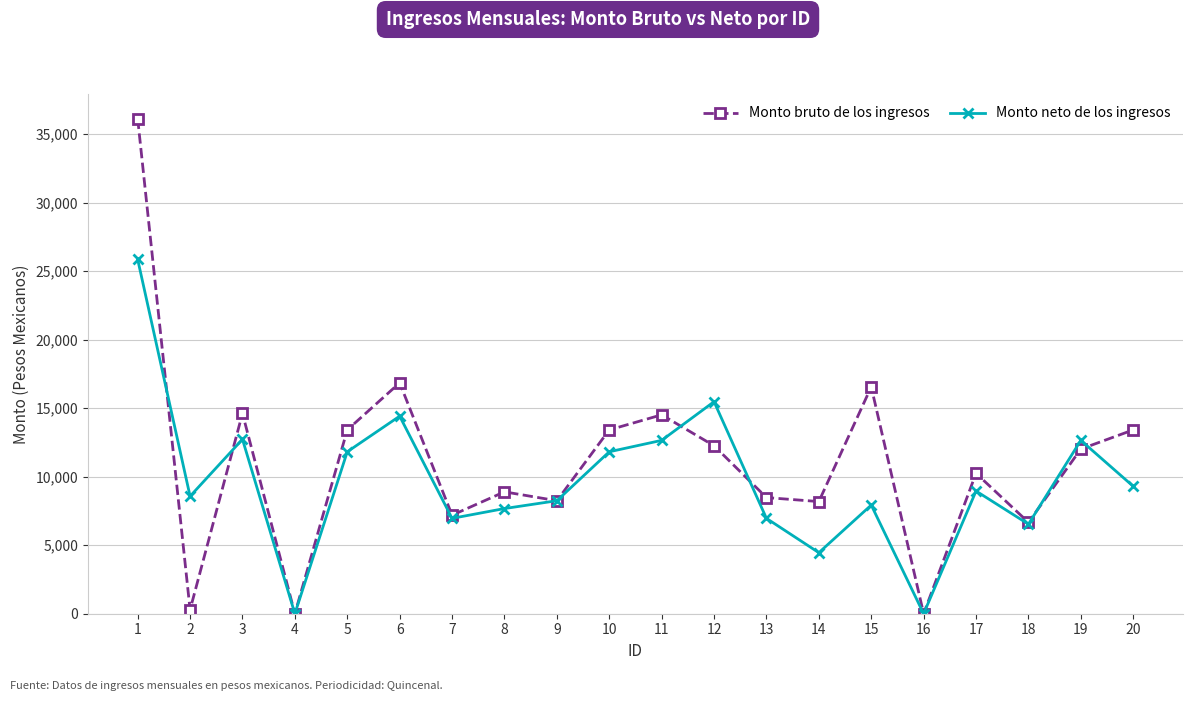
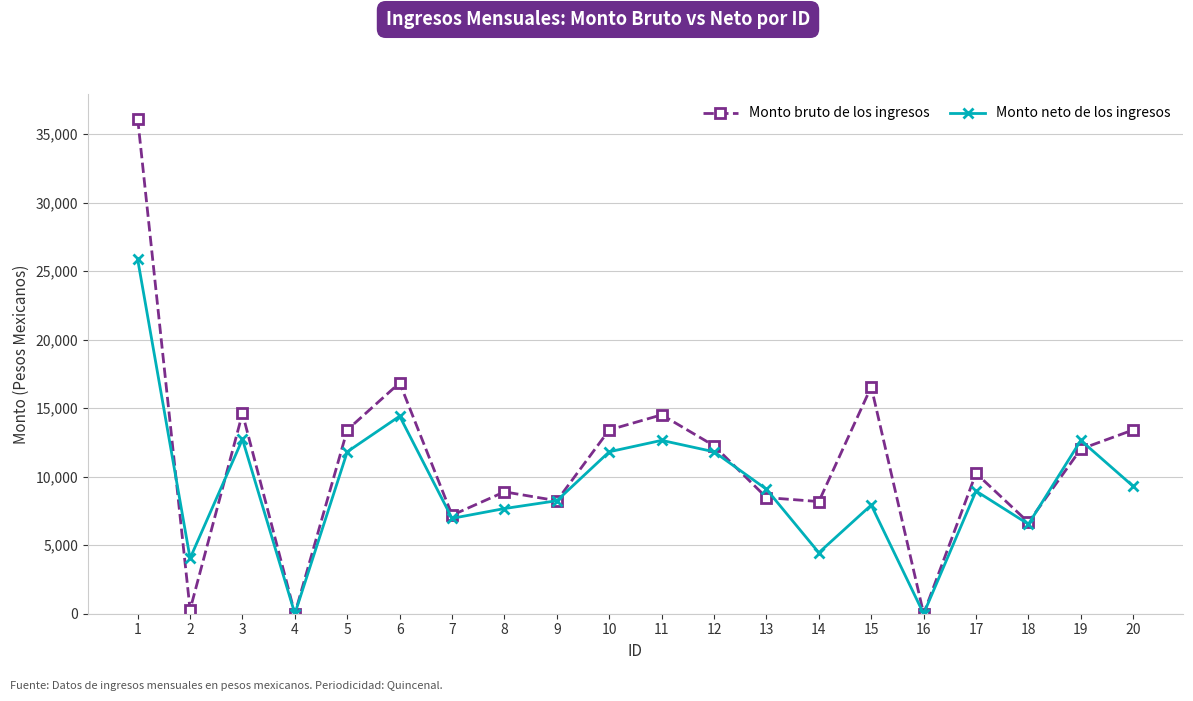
Monto neto de los ingresos, 2: 8,600 -> 4,000
Monto neto de los ingresos, 12: 15,500 -> 11,800
Monto neto de los ingresos, 13: 7,000 -> 9,100
